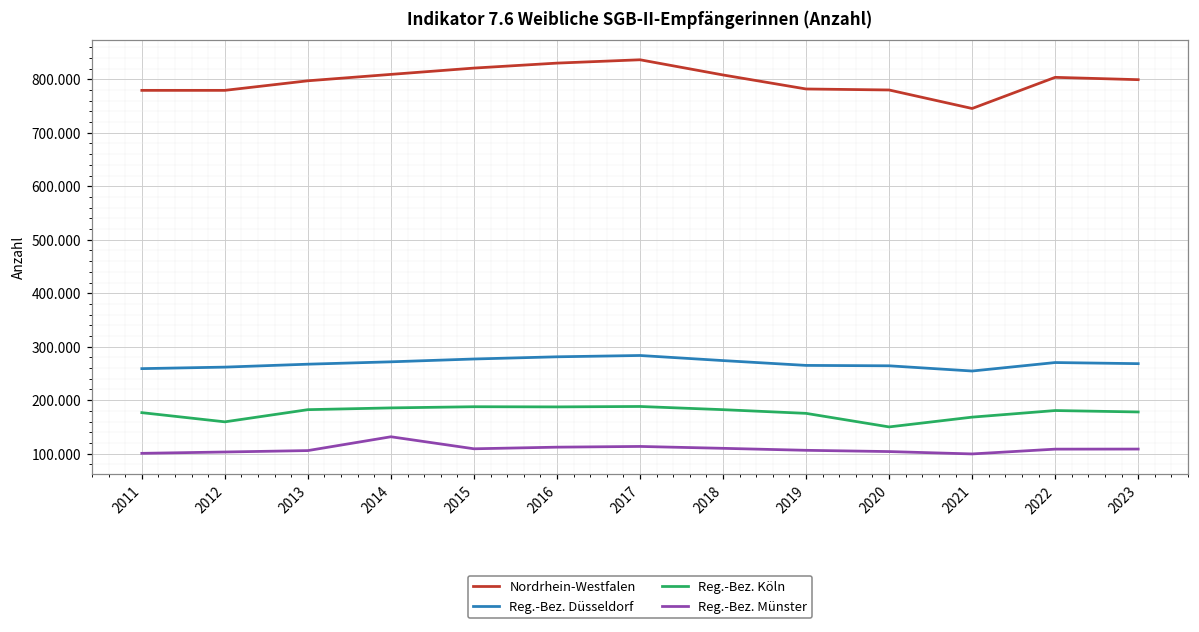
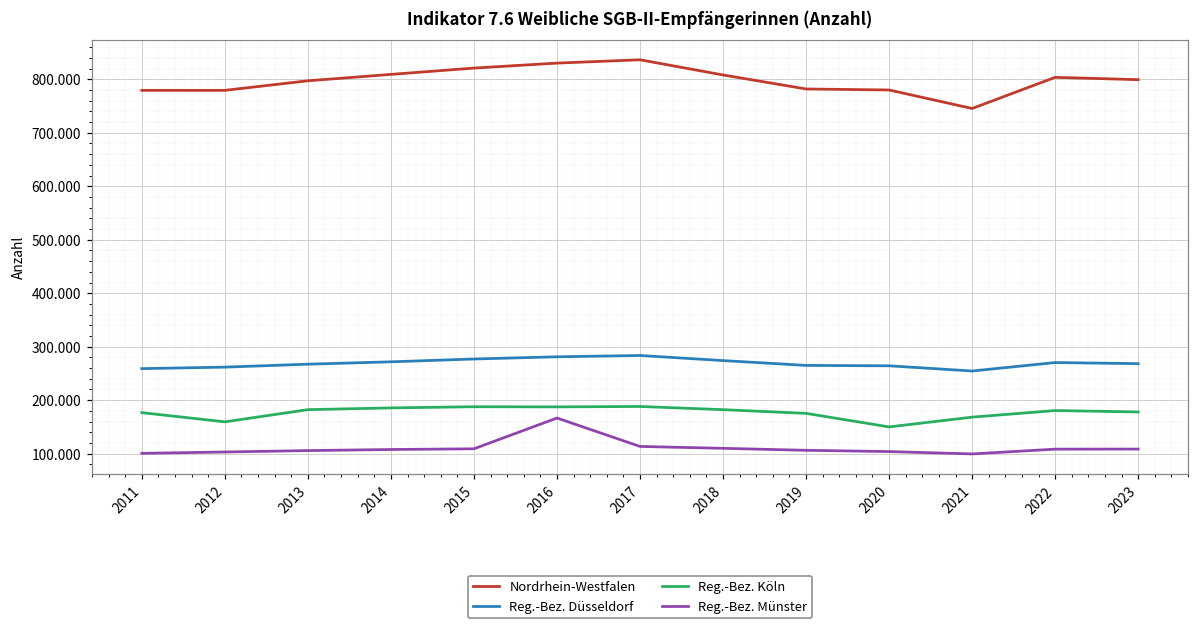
Reg.-Bez. Münster, 2014: 130 -> 110
Reg.-Bez. Münster, 2016: 110 -> 170
